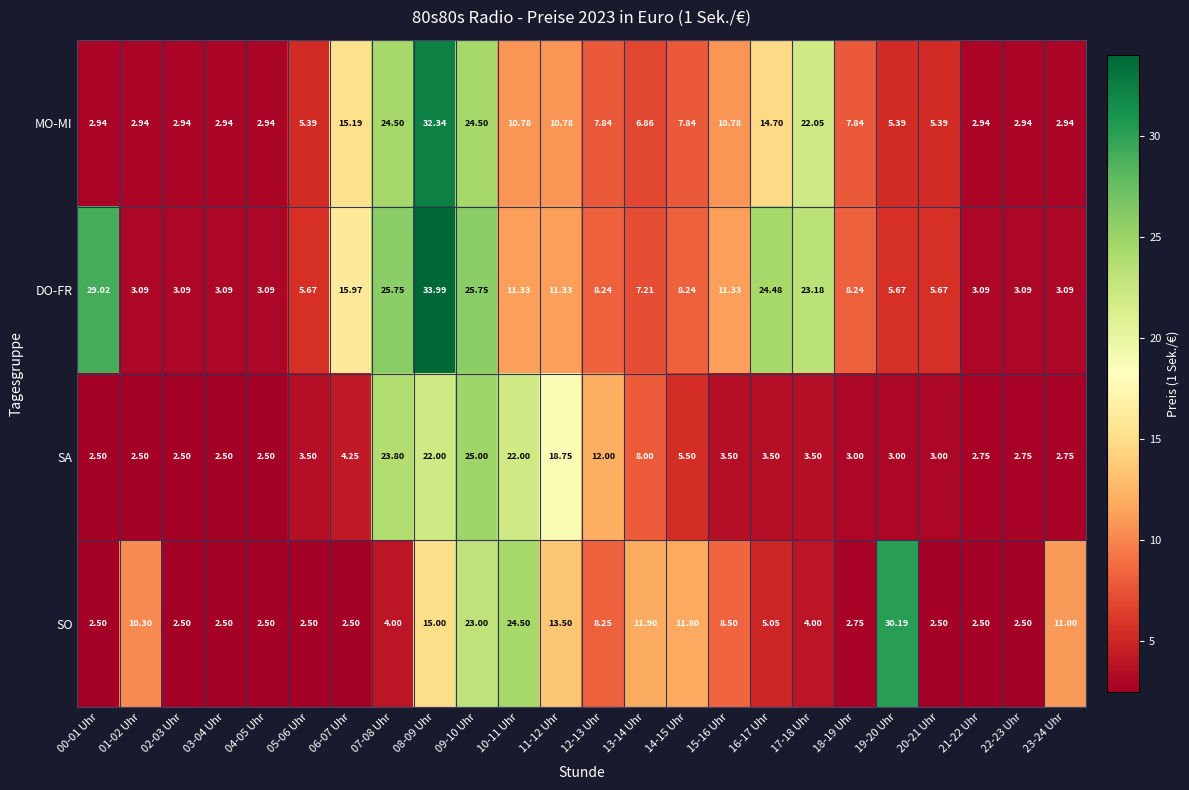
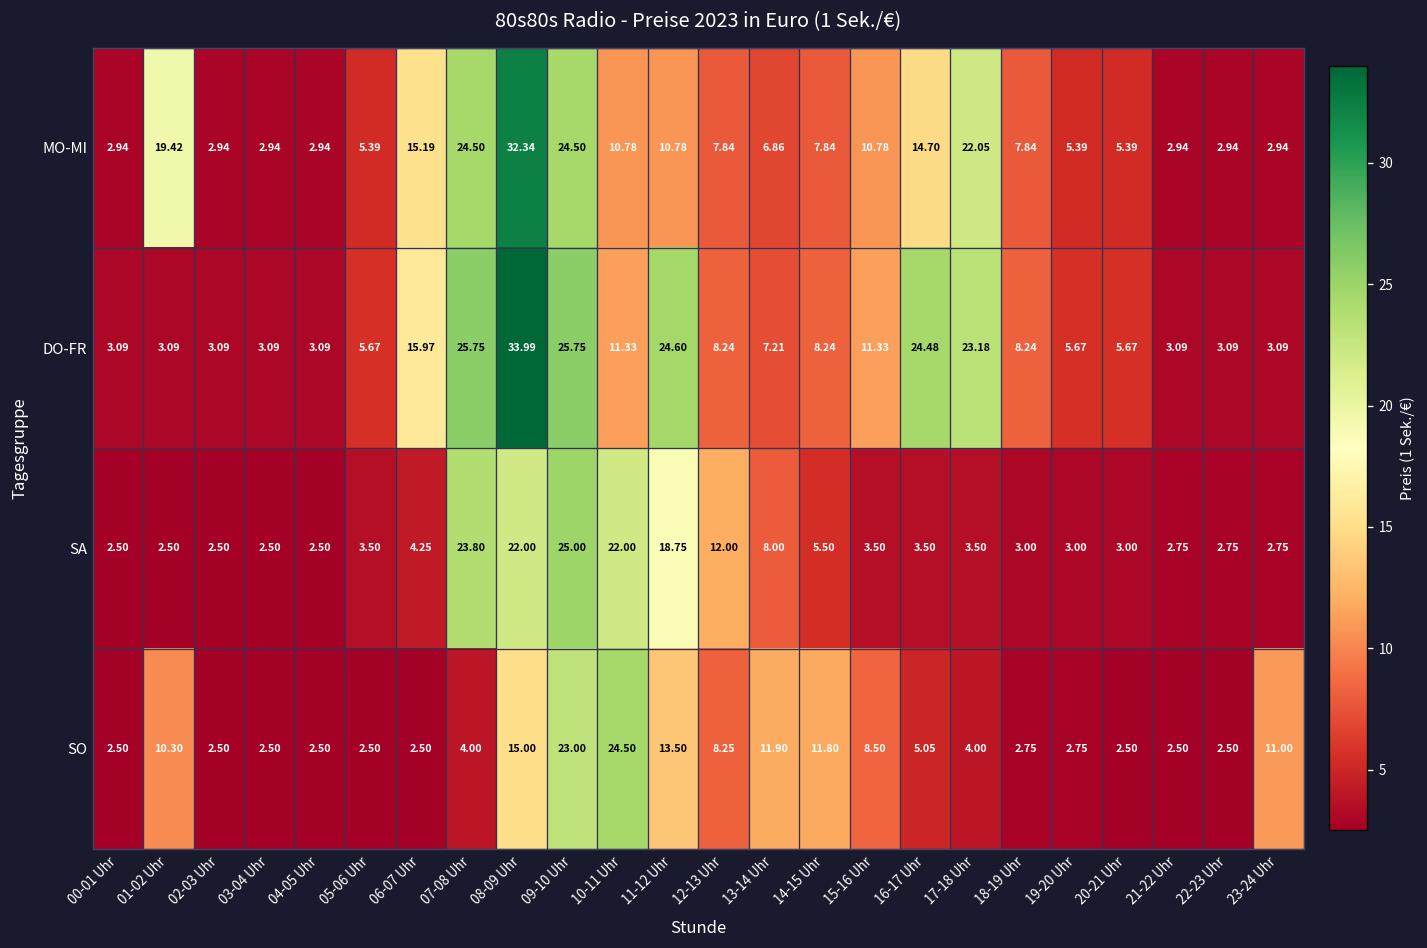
MO-MI, 01-02 Uhr: 2.94 -> 19.42
DO-FR, 00-01 Uhr: 29.02 -> 3.09
DO-FR, 11-12 Uhr: 11.33 -> 24.60
SO, 19-20 Uhr: 30.19 -> 2.75
